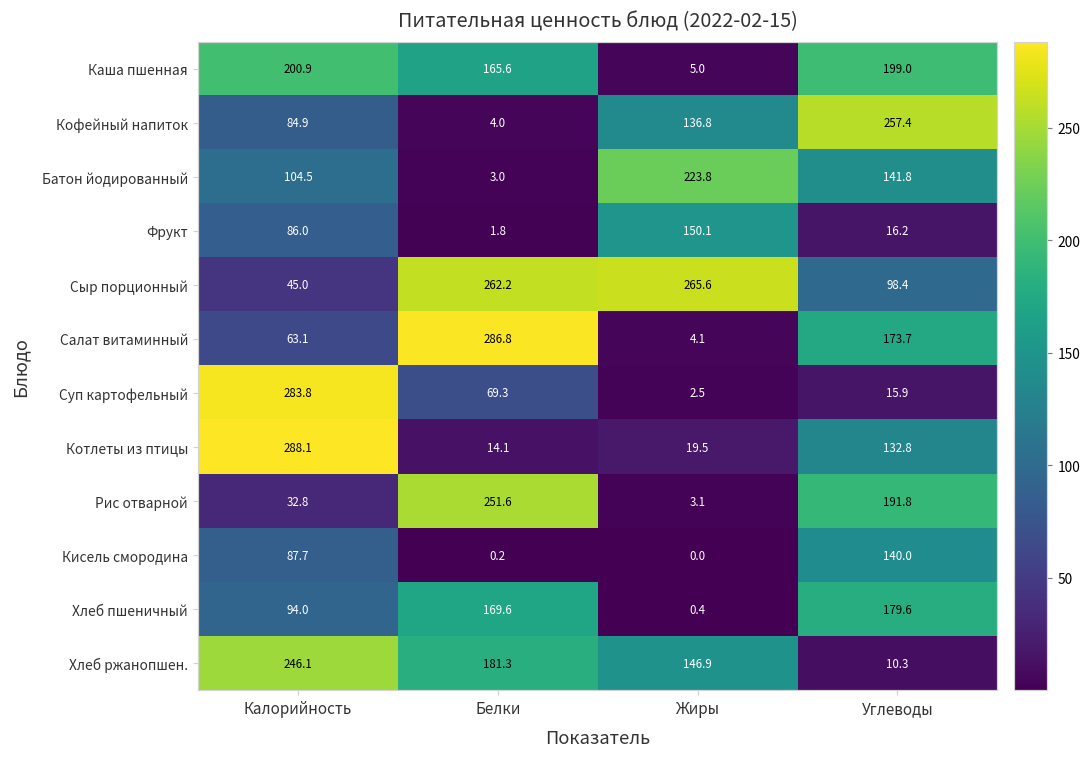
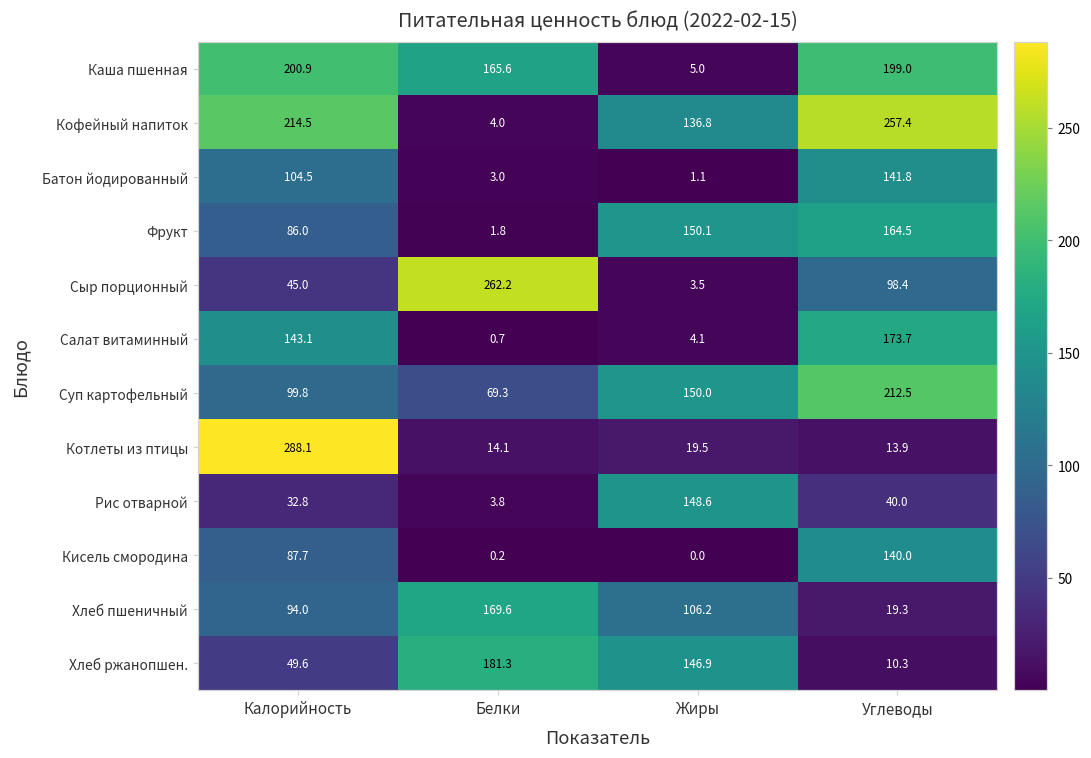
Кофейный напиток, Калорийность: 84.9 -> 214.5
Батон йодированный, Жиры: 223.8 -> 1.1
Фрукт, Углеводы: 16.2 -> 164.5
Сыр порционный, Жиры: 265.6 -> 3.5
Салат витаминный, Калорийность: 63.1 -> 143.1
Салат витаминный, Белки: 286.8 -> 0.7
Суп картофельный, Калорийность: 283.8 -> 99.8
Суп картофельный, Жиры: 2.5 -> 150.0
Суп картофельный, Углеводы: 15.9 -> 212.5
Котлеты из птицы, Углеводы: 132.8 -> 13.9
Рис отварной, Белки: 251.6 -> 3.8
Рис отварной, Жиры: 3.1 -> 148.6
Рис отварной, Углеводы: 191.8 -> 40.0
Хлеб пшеничный, Жиры: 0.4 -> 106.2
Хлеб пшеничный, Углеводы: 179.6 -> 19.3
Хлеб ржанопшен., Калорийность: 246.1 -> 49.6
